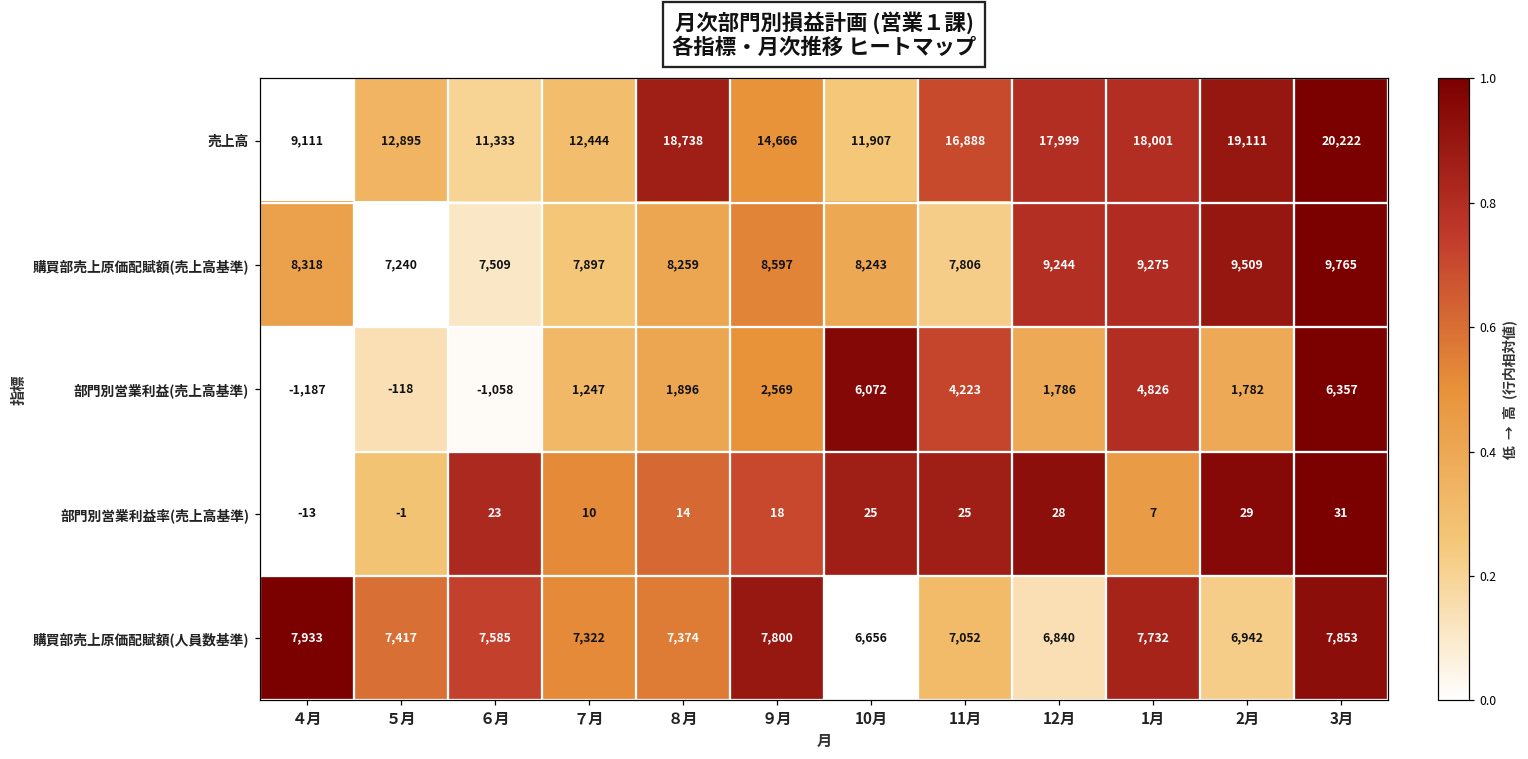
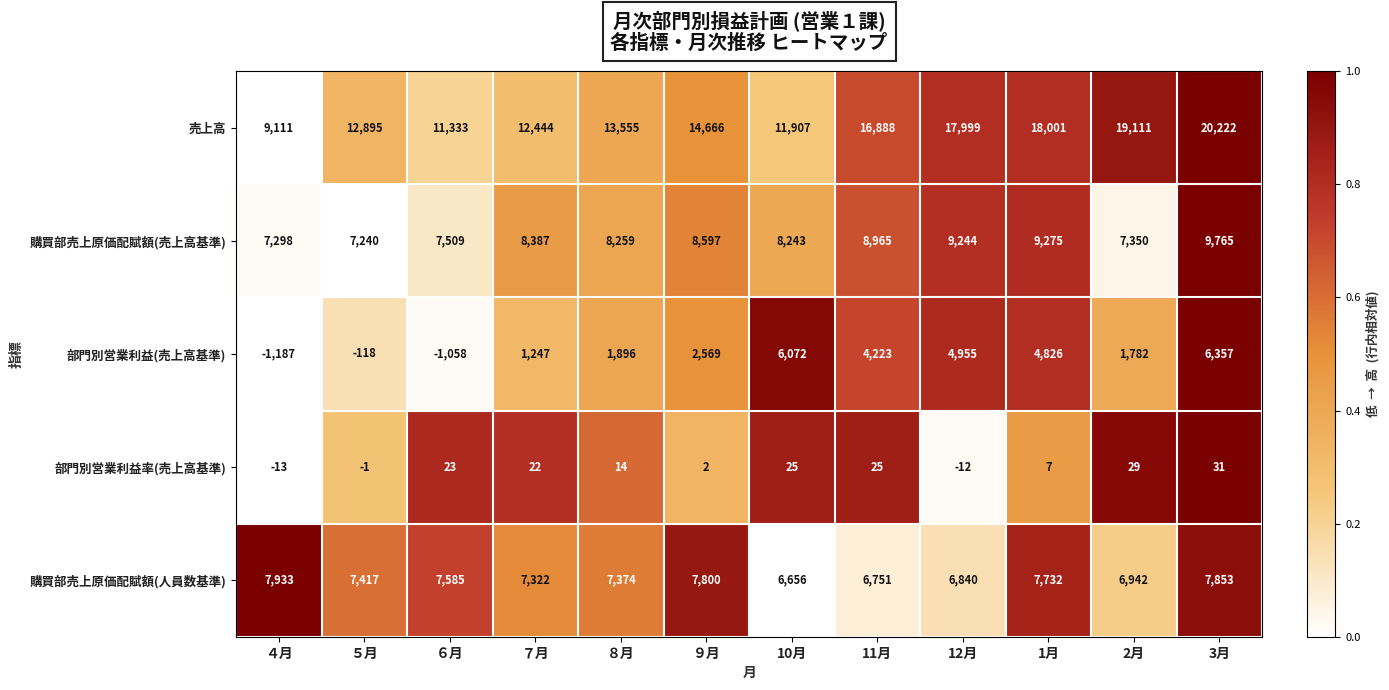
売上高, ８月: 18,738 -> 13,555
購買部売上原価配賦額(売上高基準), ４月: 8,318 -> 7,298
購買部売上原価配賦額(売上高基準), ７月: 7,897 -> 8,387
購買部売上原価配賦額(売上高基準), 11月: 7,806 -> 8,965
購買部売上原価配賦額(売上高基準), 2月: 9,509 -> 7,350
部門別営業利益(売上高基準), 12月: 1,786 -> 4,955
部門別営業利益率(売上高基準), ７月: 10 -> 22
部門別営業利益率(売上高基準), ９月: 18 -> 2
部門別営業利益率(売上高基準), 12月: 28 -> -12
購買部売上原価配賦額(人員数基準), 11月: 7,052 -> 6,751
